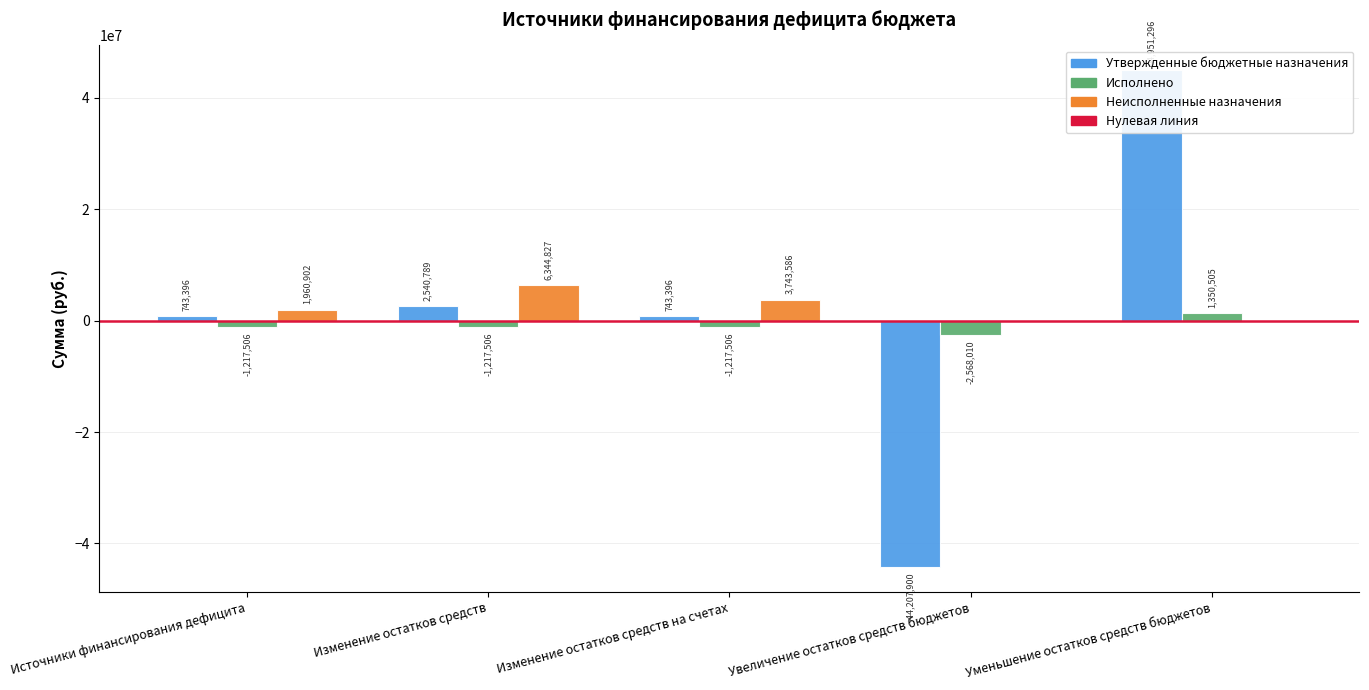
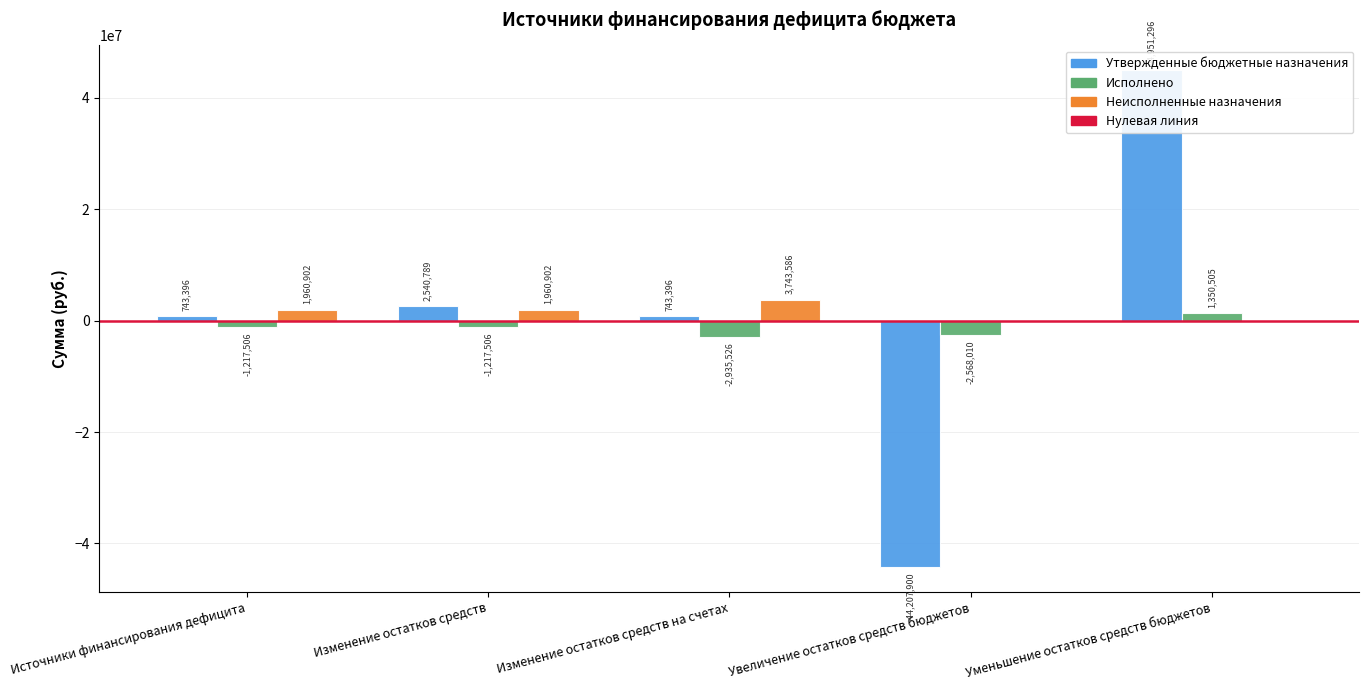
Неисполненные назначения, Изменение остатков средств: 6,344,827 -> 1,960,902
Исполнено, Изменение остатков средств на счетах: -1,217,506 -> -2,935,526
